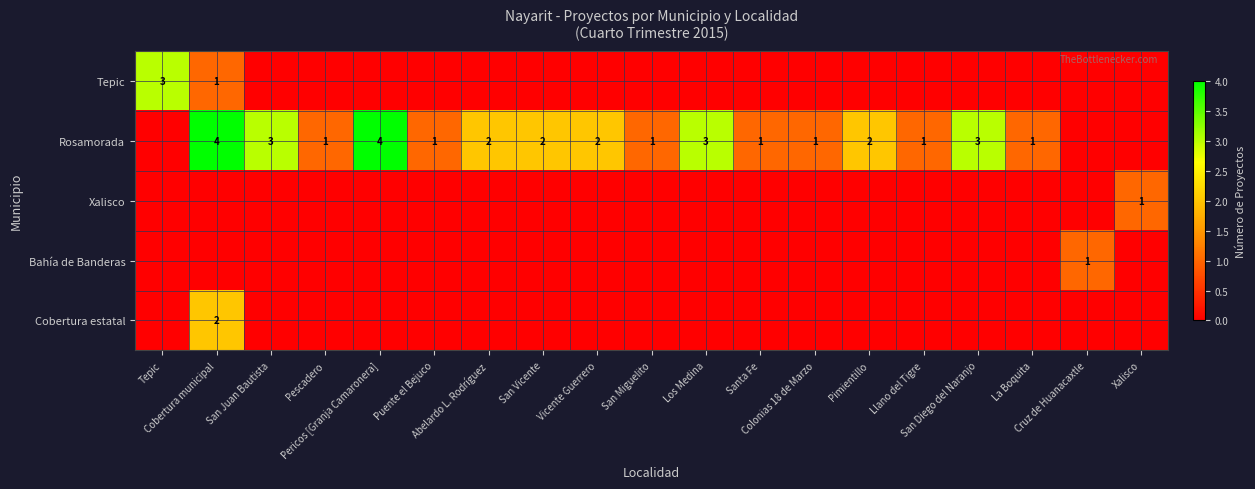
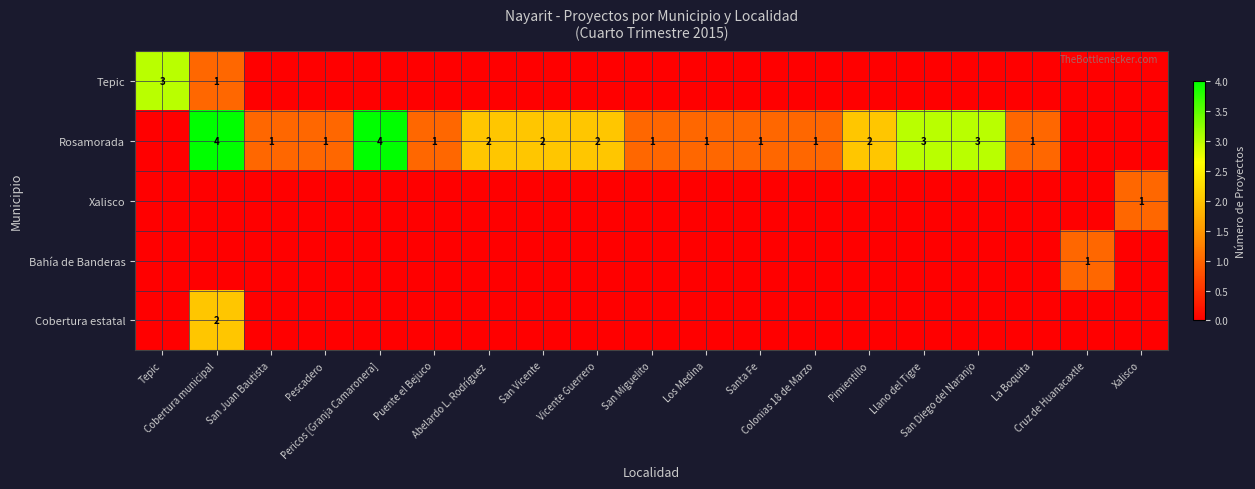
Rosamorada, San Juan Bautista: 3 -> 1
Rosamorada, Los Medina: 3 -> 1
Rosamorada, Llano del Tigre: 1 -> 3
